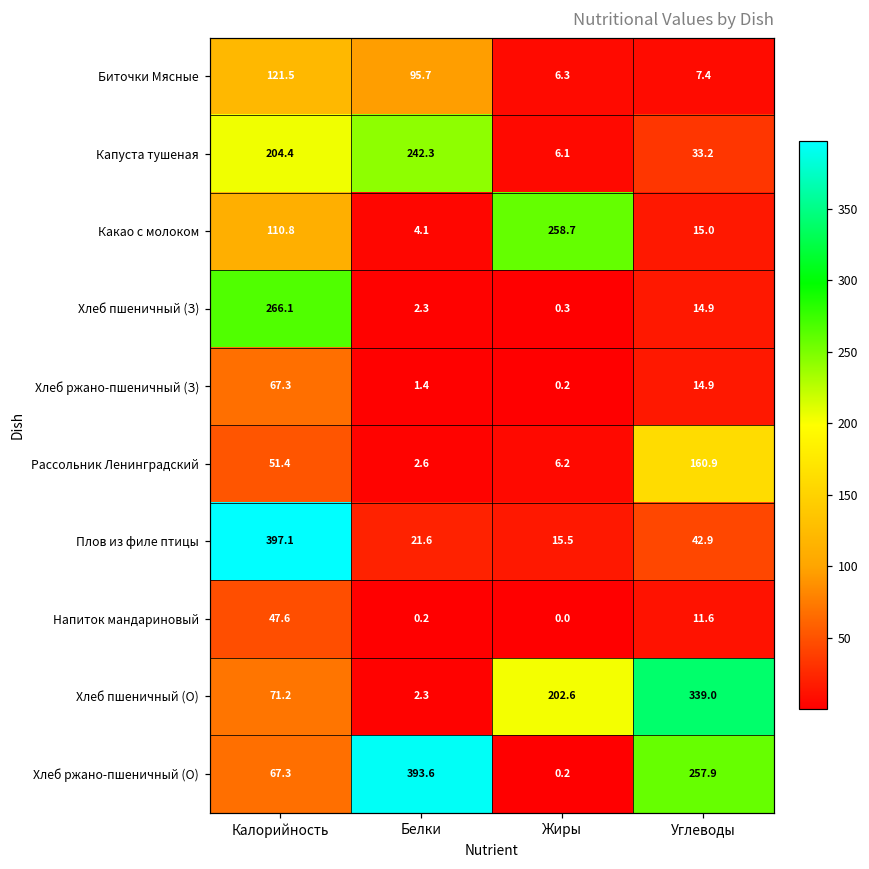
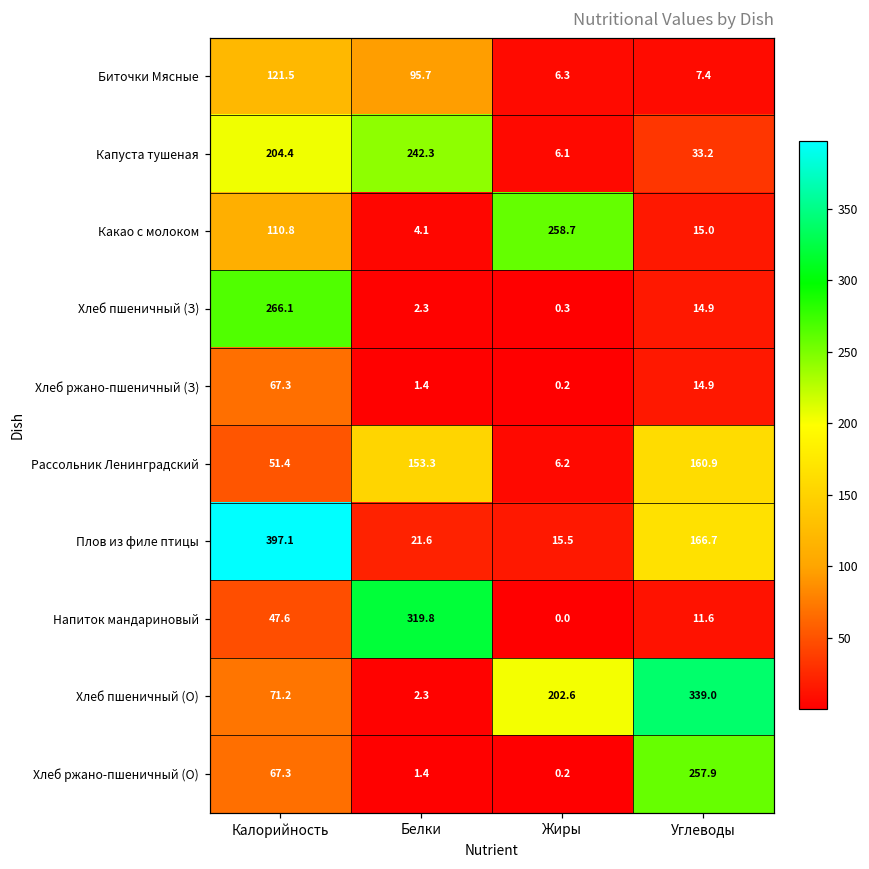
Рассольник Ленинградский, Белки: 2.6 -> 153.3
Плов из филе птицы, Углеводы: 42.9 -> 166.7
Напиток мандариновый, Белки: 0.2 -> 319.8
Хлеб ржано-пшеничный (О), Белки: 393.6 -> 1.4
